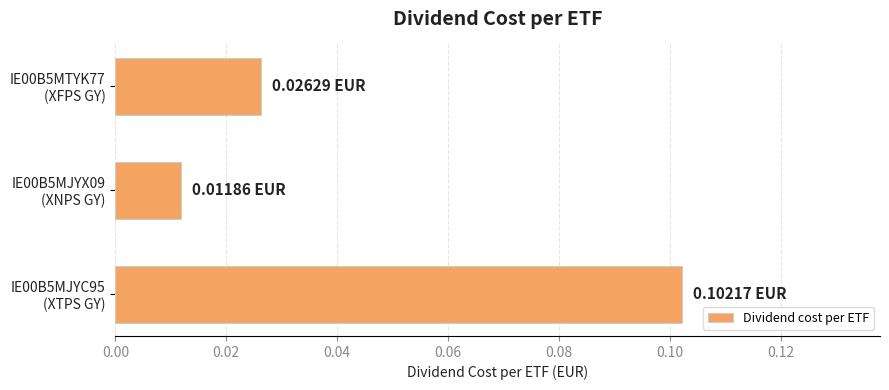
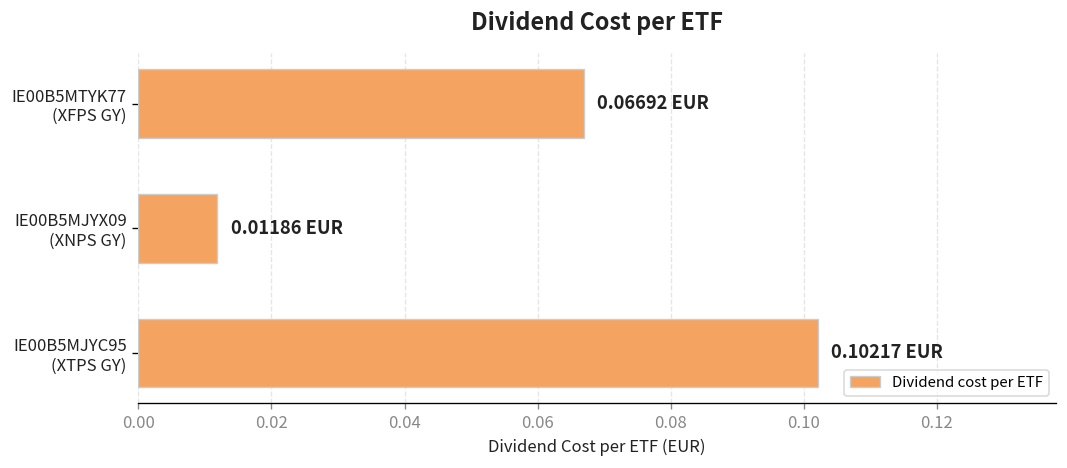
IE00B5MTYK77 (XFPS GY): 0.02629 -> 0.06692
